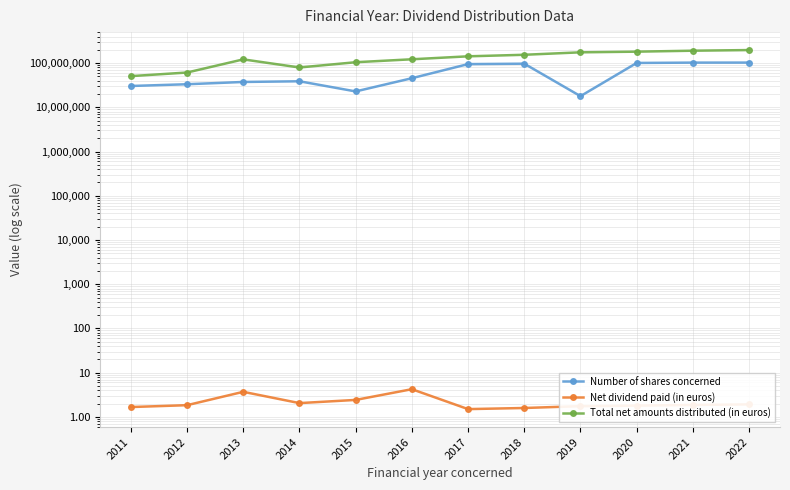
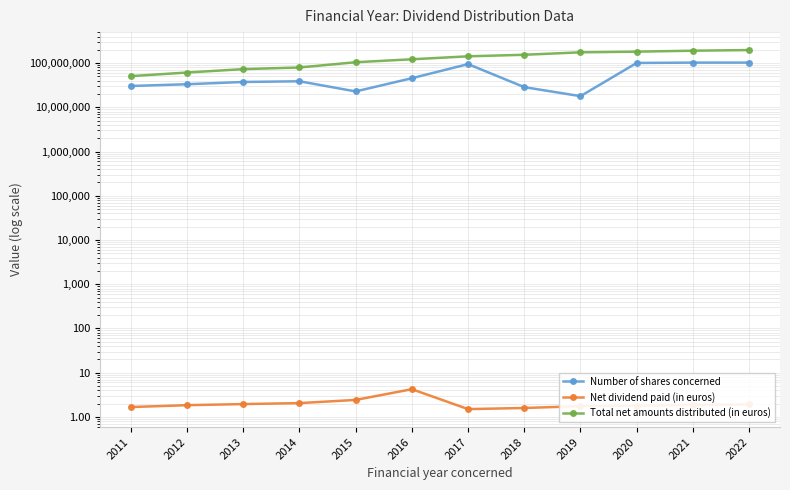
Net dividend paid (in euros), 2013: 4 -> 2
Total net amounts distributed (in euros), 2013: 120,000,000 -> 70,000,000
Number of shares concerned, 2018: 100,000,000 -> 30,000,000
